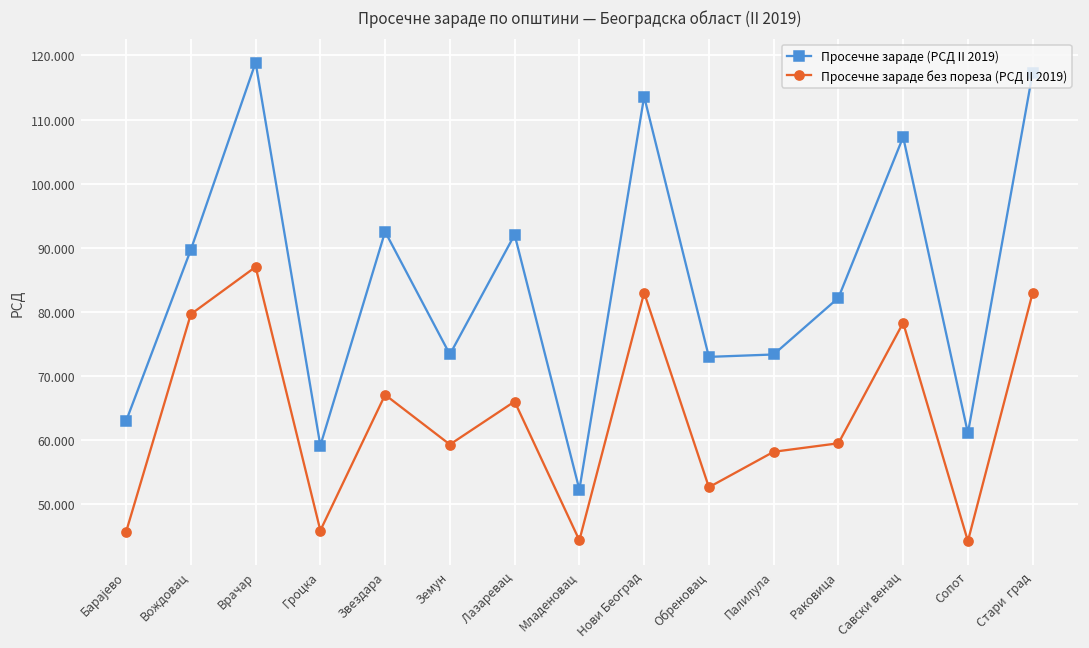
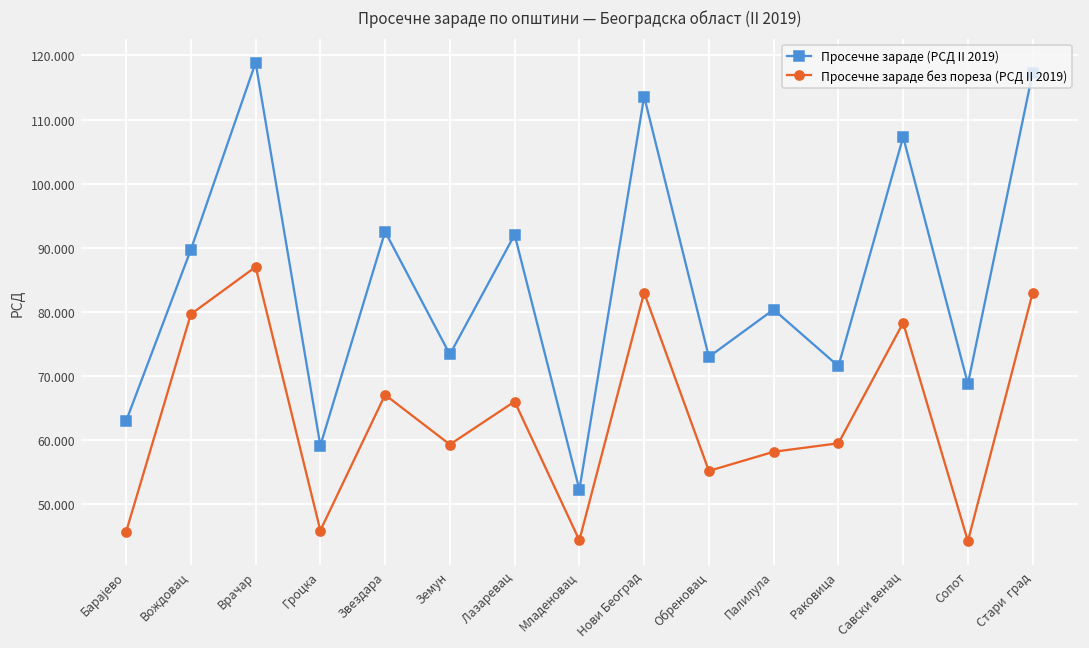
Просечне зараде без пореза (РСД II 2019), Обреновац: 53 -> 55
Просечне зараде (РСД II 2019), Палилула: 73 -> 80
Просечне зараде (РСД II 2019), Раковица: 82 -> 71
Просечне зараде (РСД II 2019), Сопот: 61 -> 69
